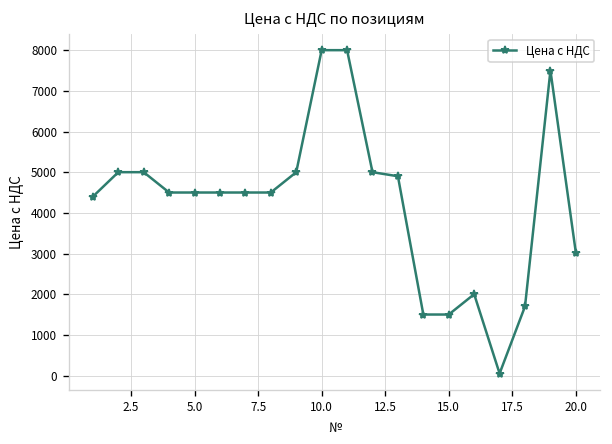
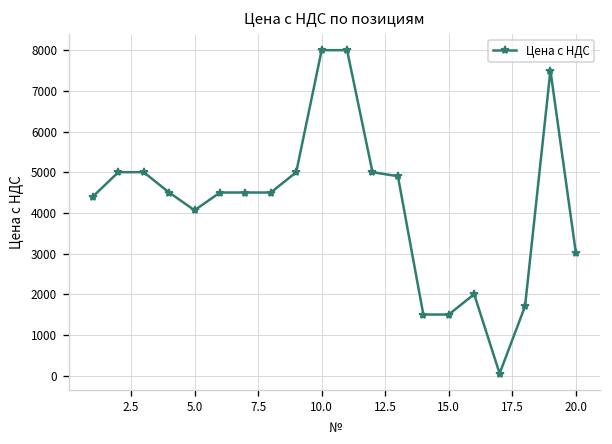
5.0: 4500 -> 4100
